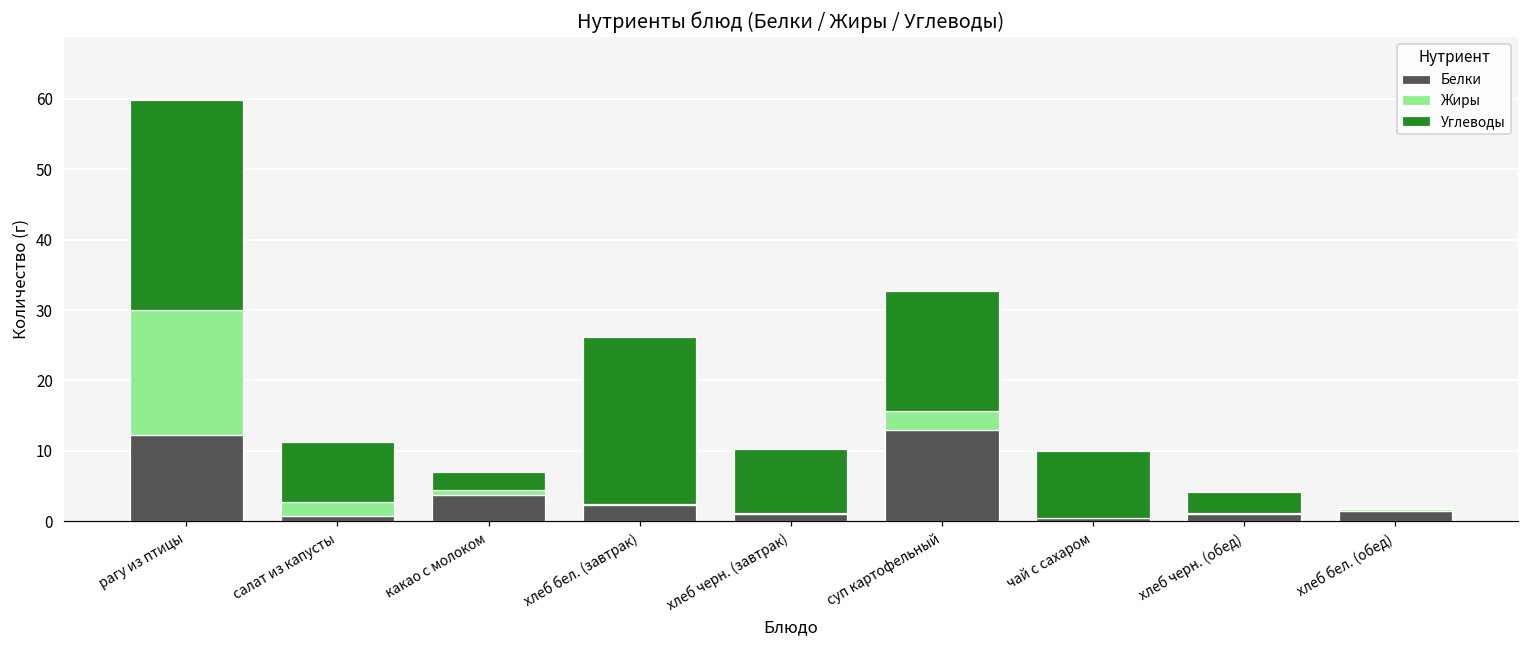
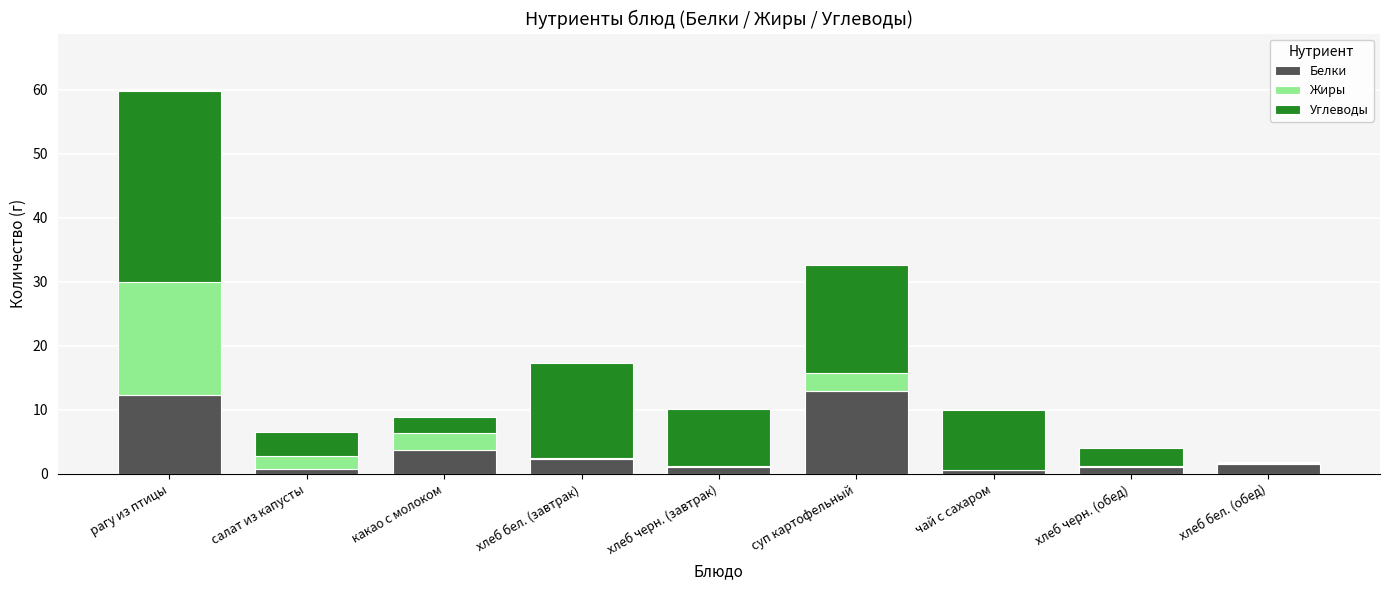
Углеводы, салат из капусты: 9 -> 4
Жиры, какао с молоком: 1 -> 3
Углеводы, хлеб бел. (завтрак): 24 -> 15
